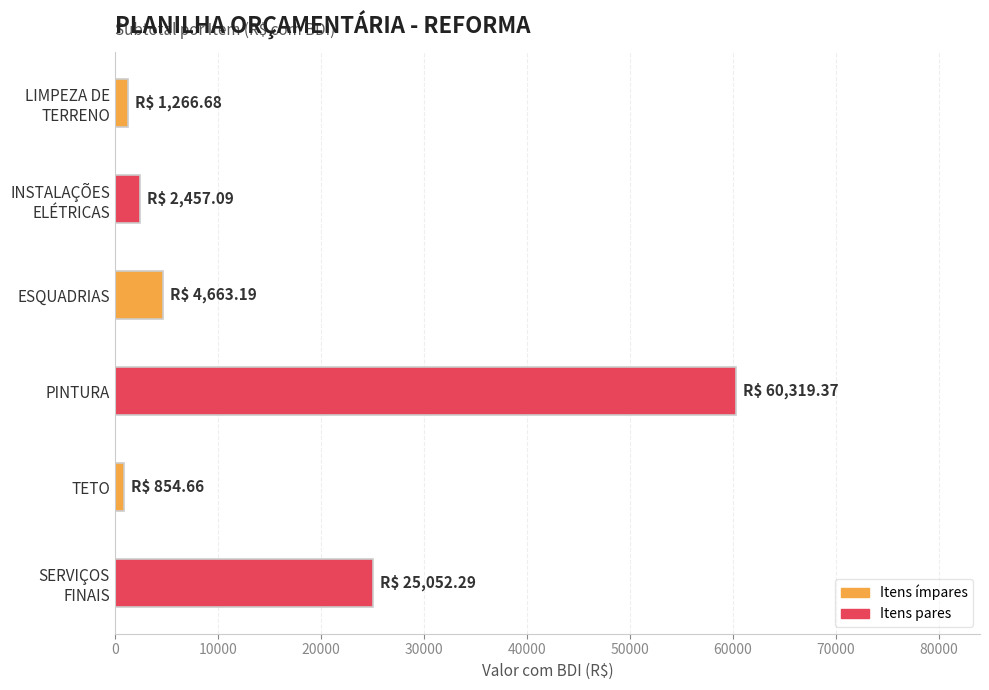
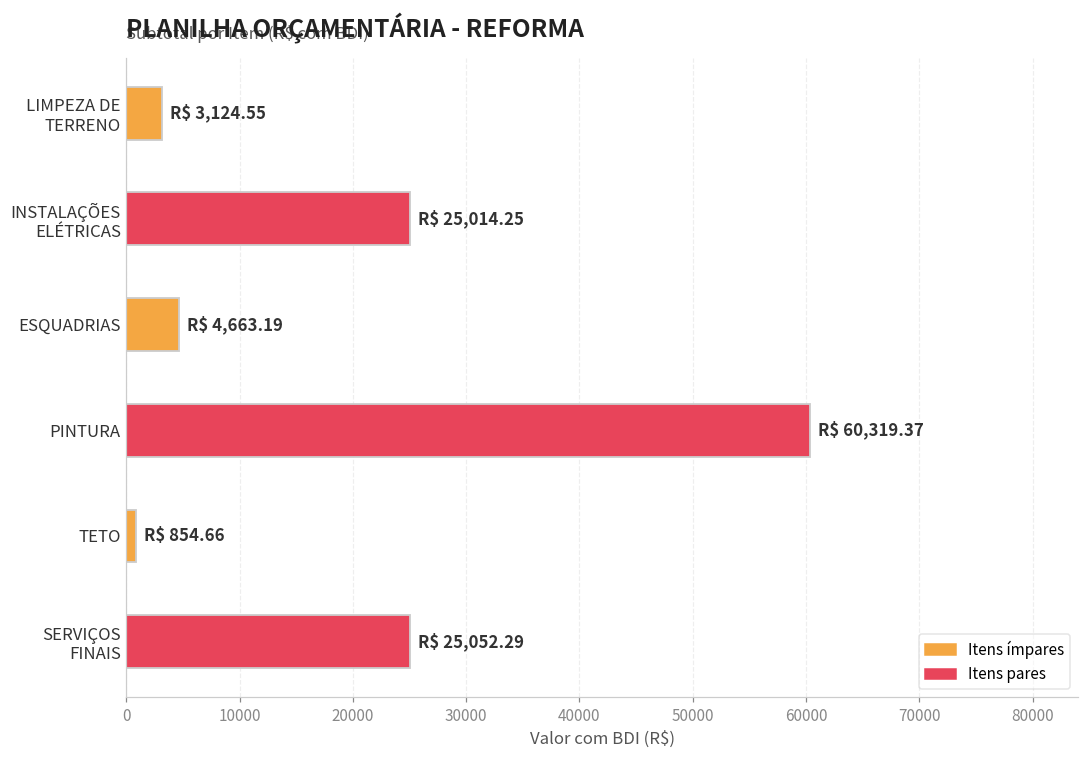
LIMPEZA DE TERRENO: 1,266.68 -> 3,124.55
INSTALAÇÕES ELÉTRICAS: 2,457.09 -> 25,014.25
